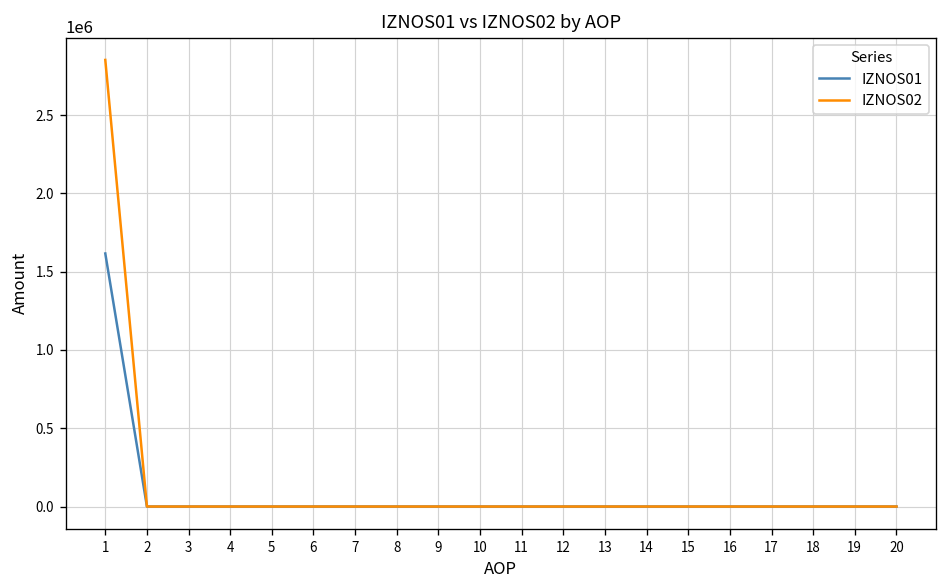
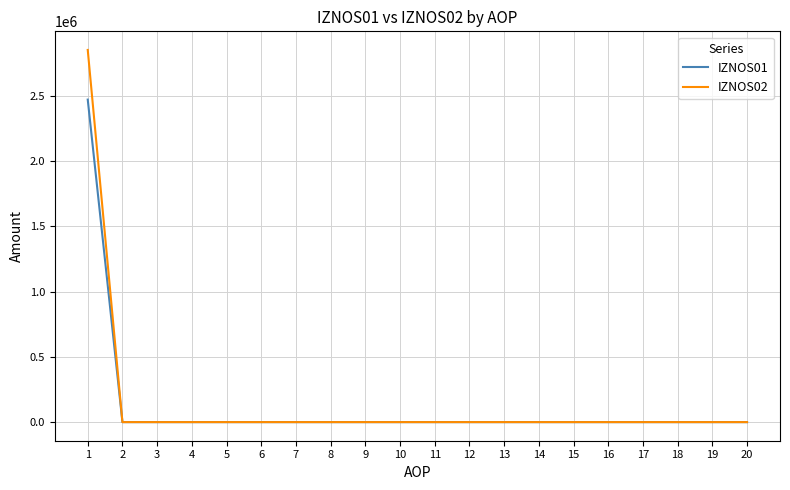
IZNOS01, 1: 1620000 -> 2470000
